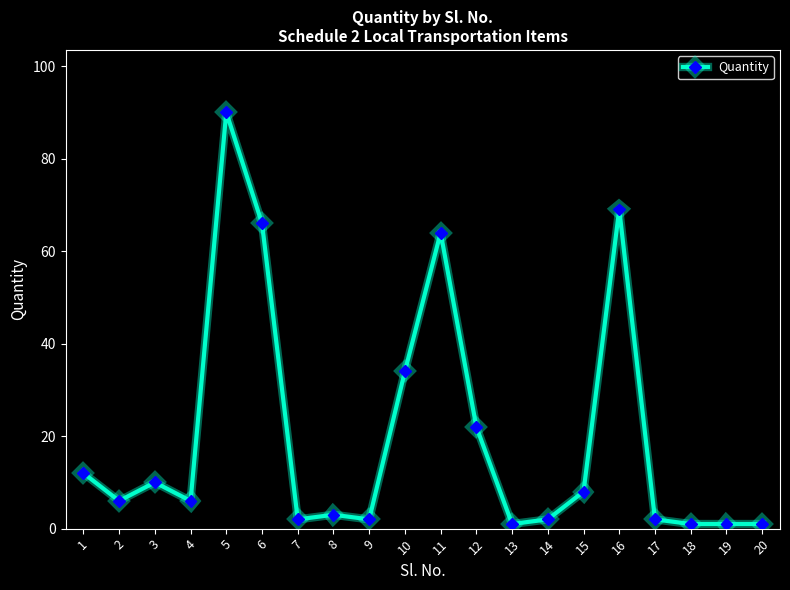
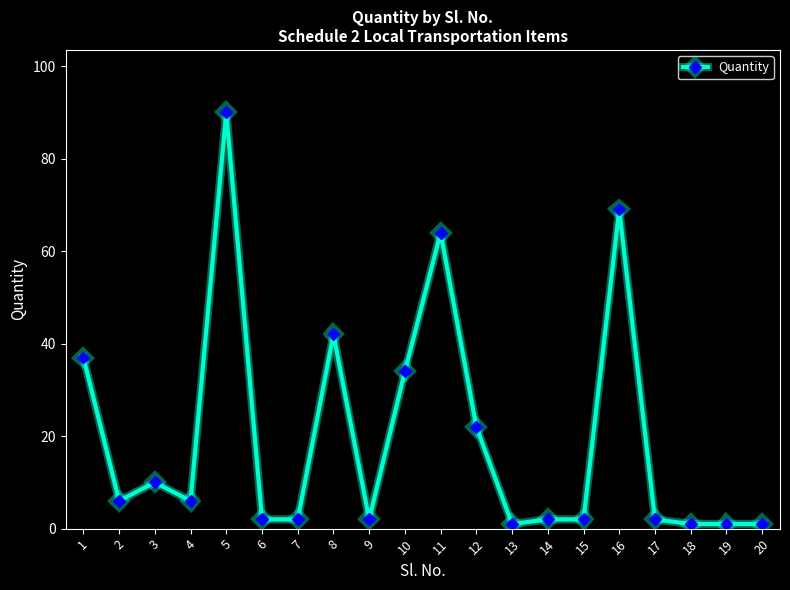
1: 12 -> 37
6: 66 -> 2
8: 3 -> 42
15: 8 -> 2
